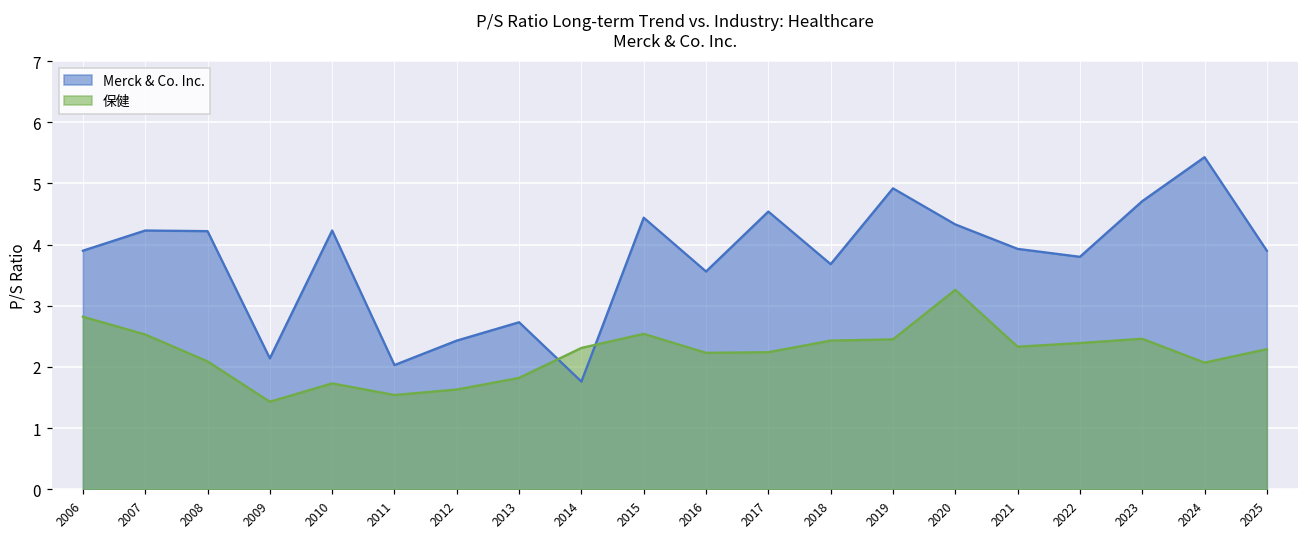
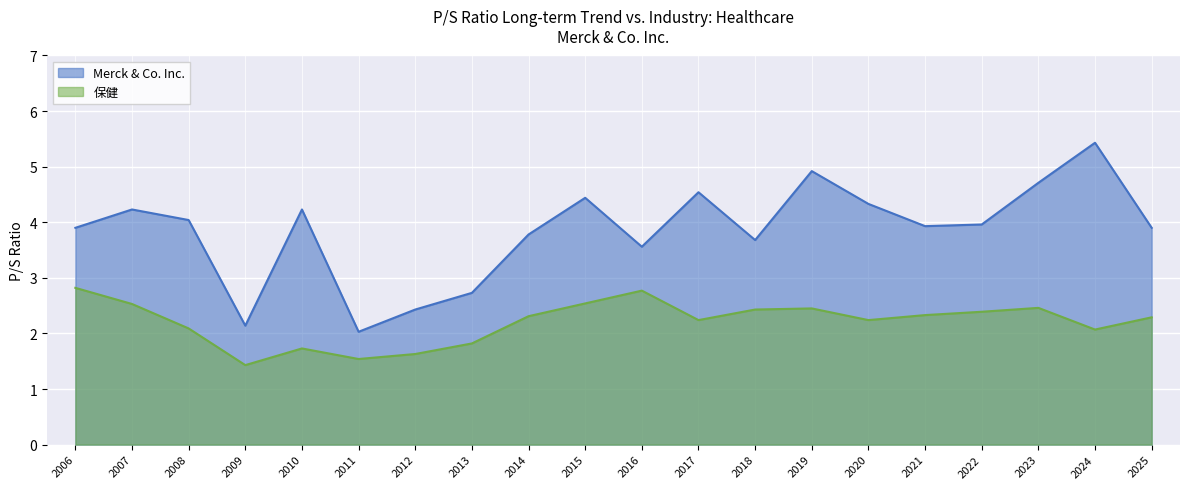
Merck & Co. Inc., 2008: 4.2 -> 4.0
Merck & Co. Inc., 2014: 1.8 -> 3.8
保健, 2016: 2.2 -> 2.8
保健, 2020: 3.3 -> 2.2
Merck & Co. Inc., 2022: 3.8 -> 4.0
